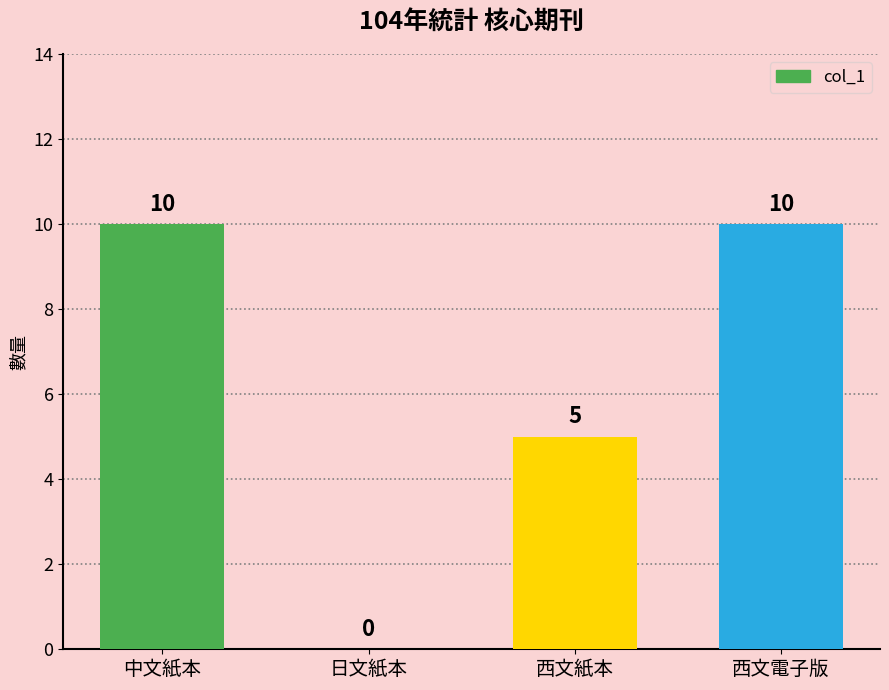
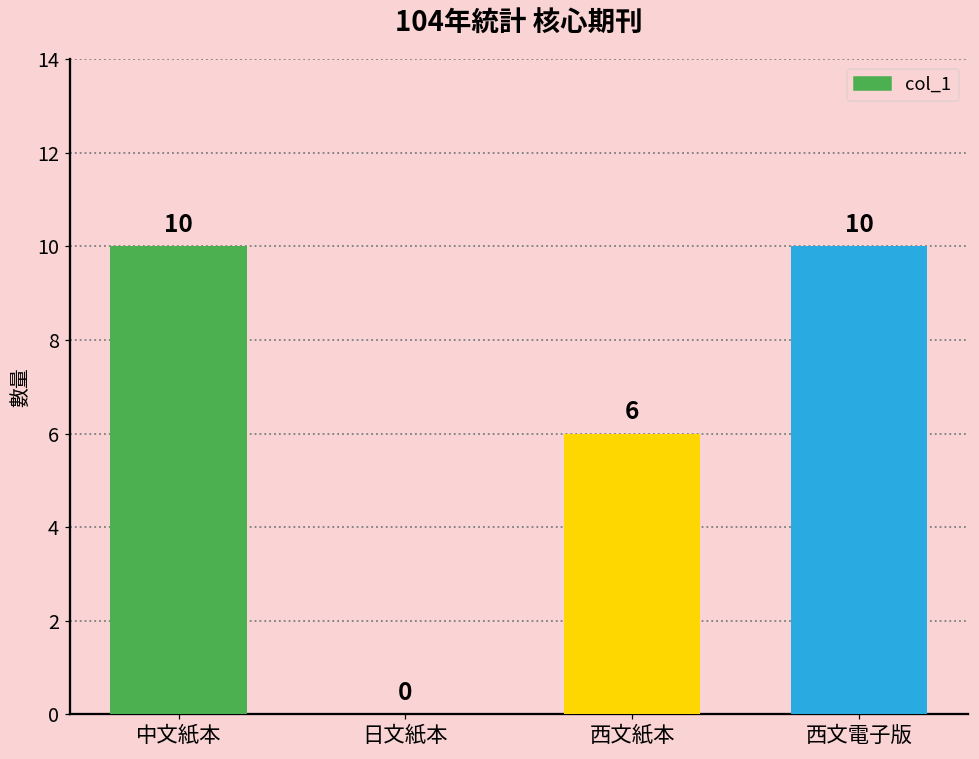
西文紙本: 5 -> 6
